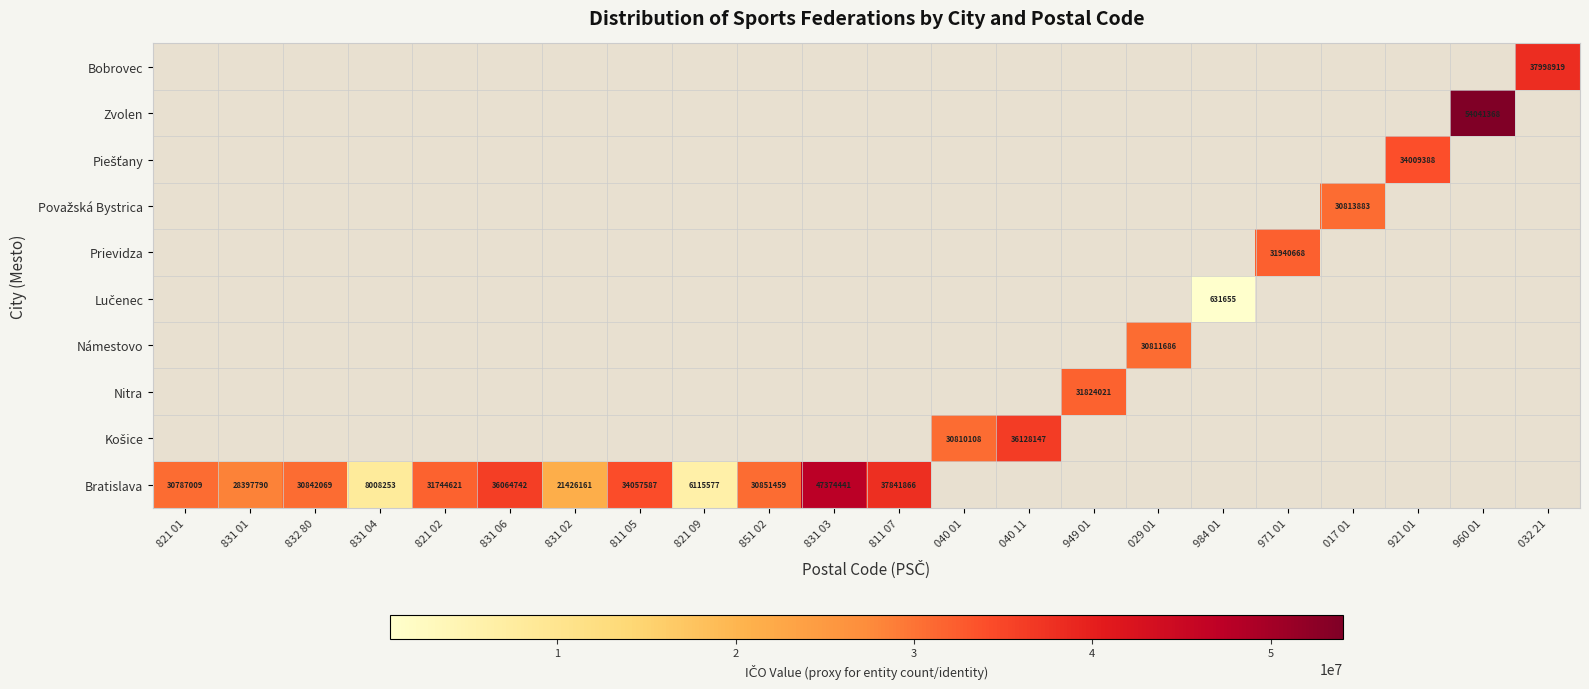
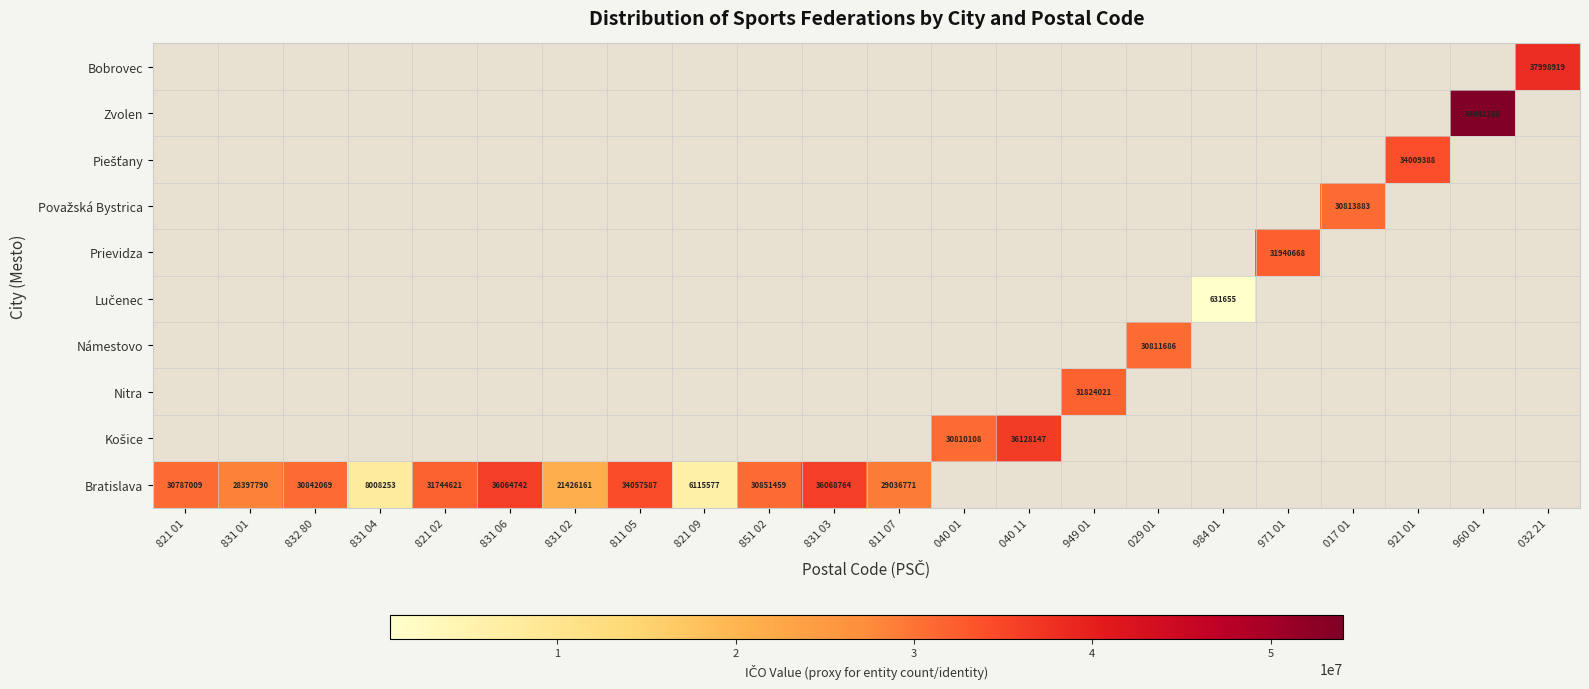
Bratislava, 831 03: 47374441 -> 36068764
Bratislava, 811 07: 37841866 -> 29036771
